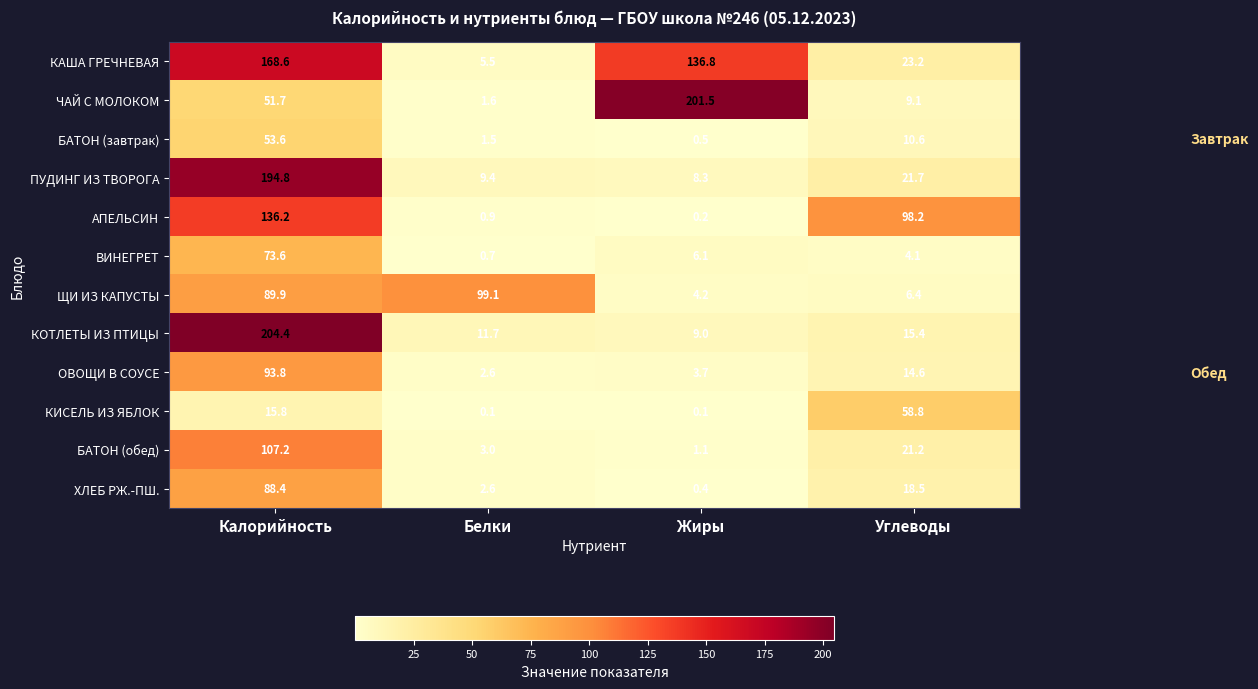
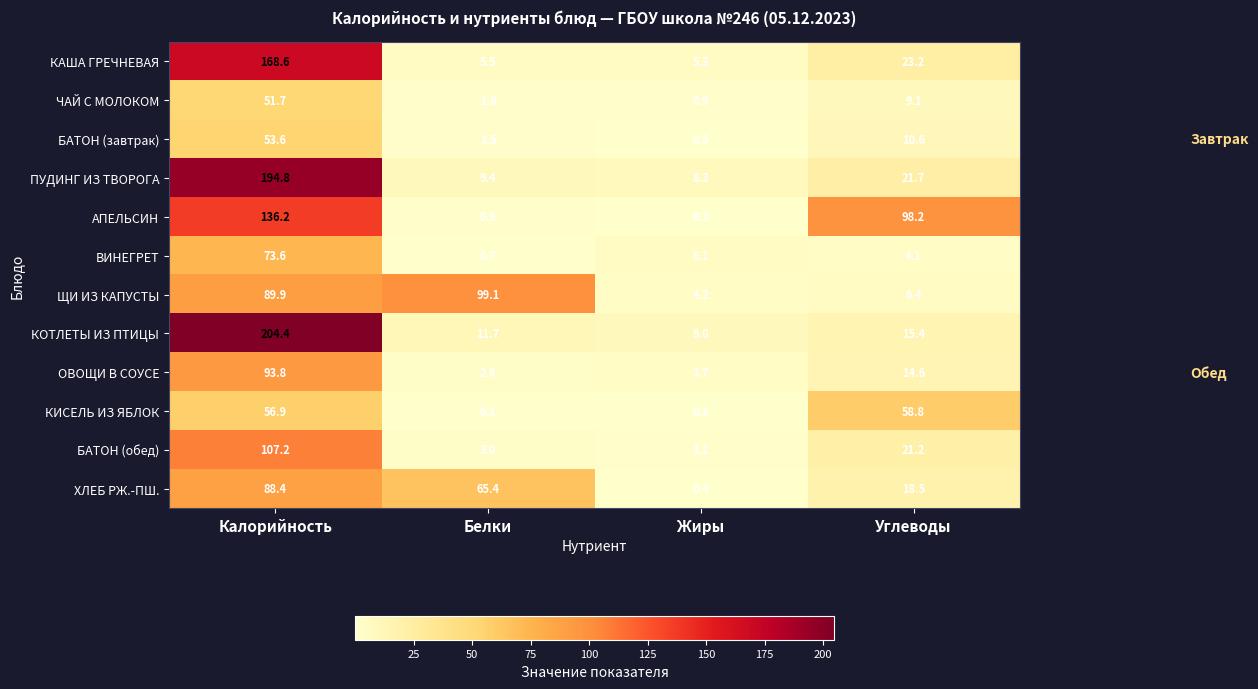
КАША ГРЕЧНЕВАЯ, Жиры: 136.8 -> 5.3
ЧАЙ С МОЛОКОМ, Жиры: 201.5 -> 0.9
КИСЕЛЬ ИЗ ЯБЛОК, Калорийность: 15.8 -> 56.9
ХЛЕБ РЖ.-ПШ., Белки: 2.6 -> 65.4
